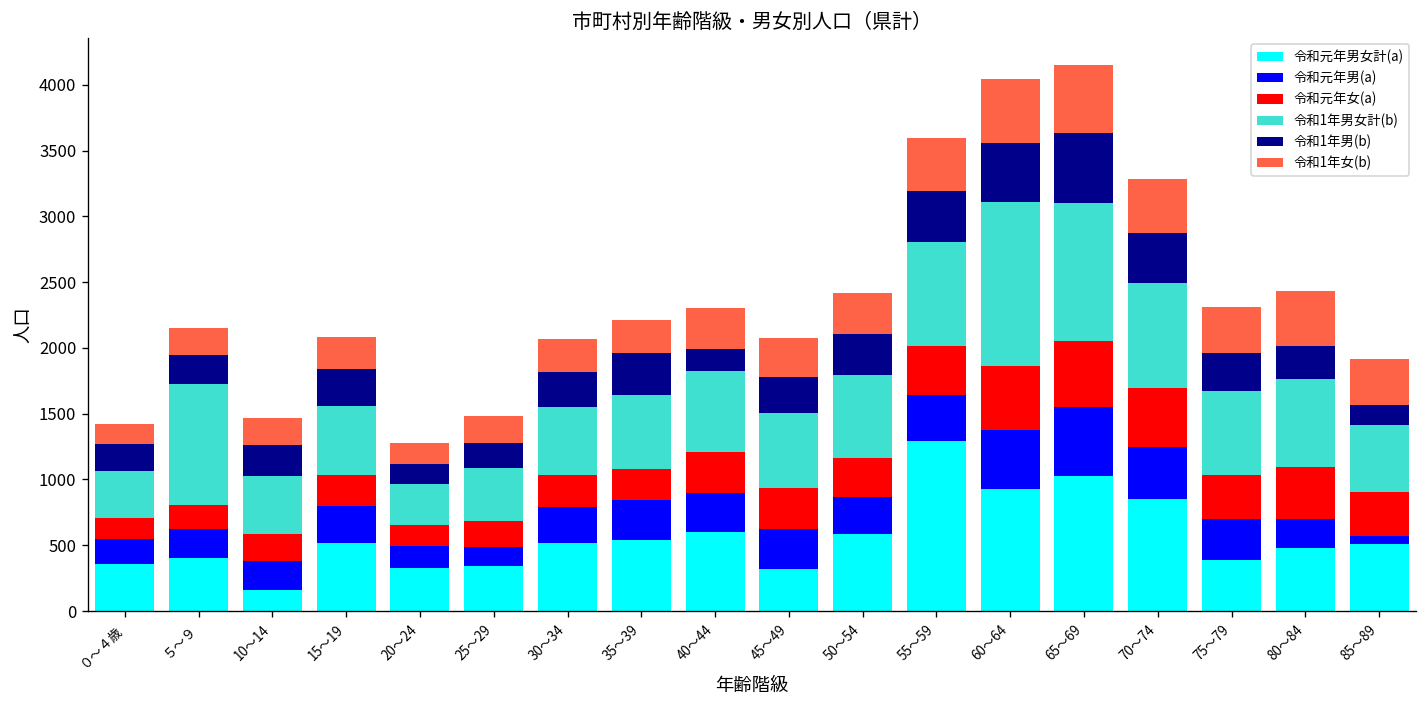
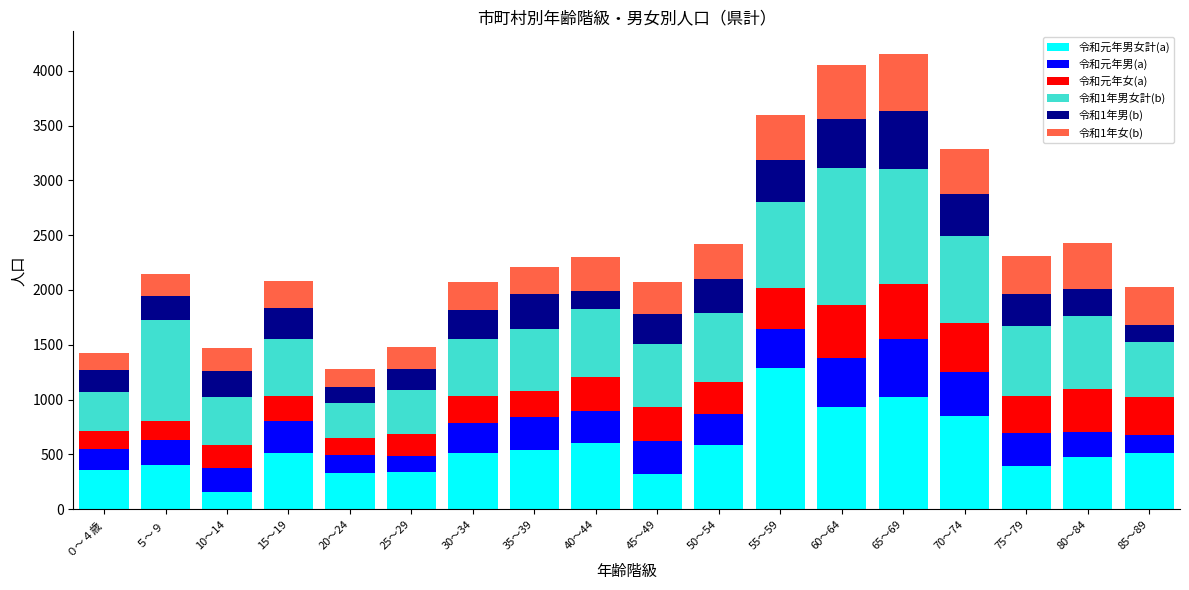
令和元年男(a), 85～89: 60 -> 170
